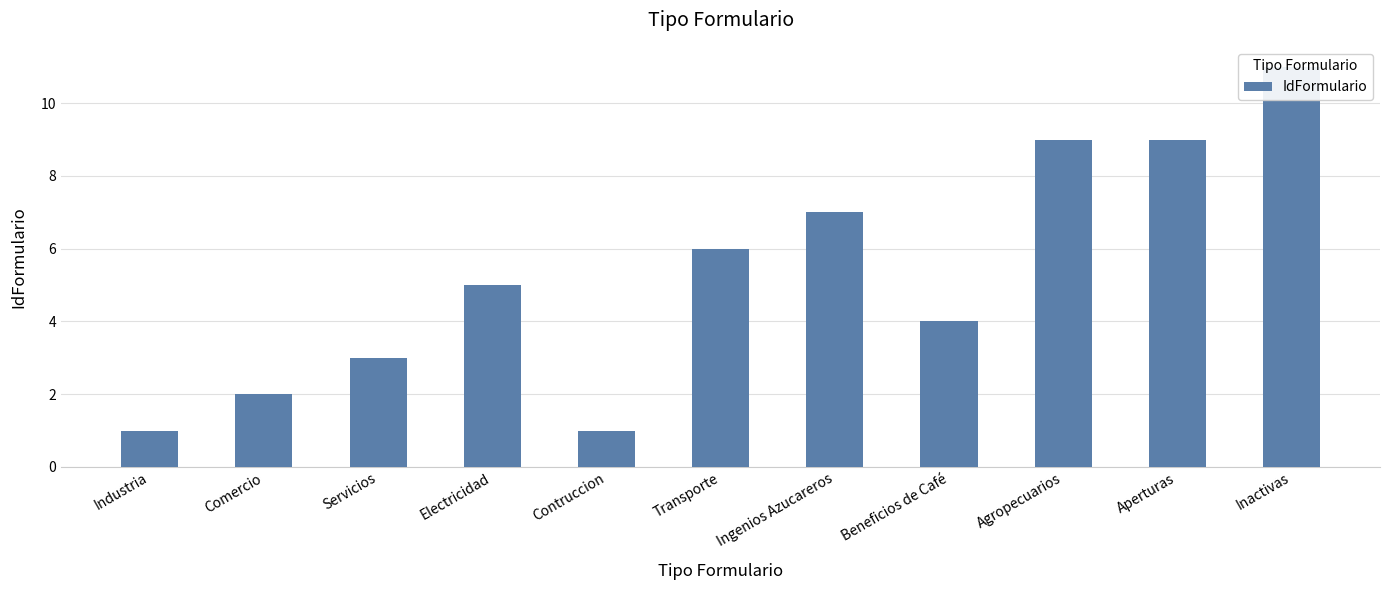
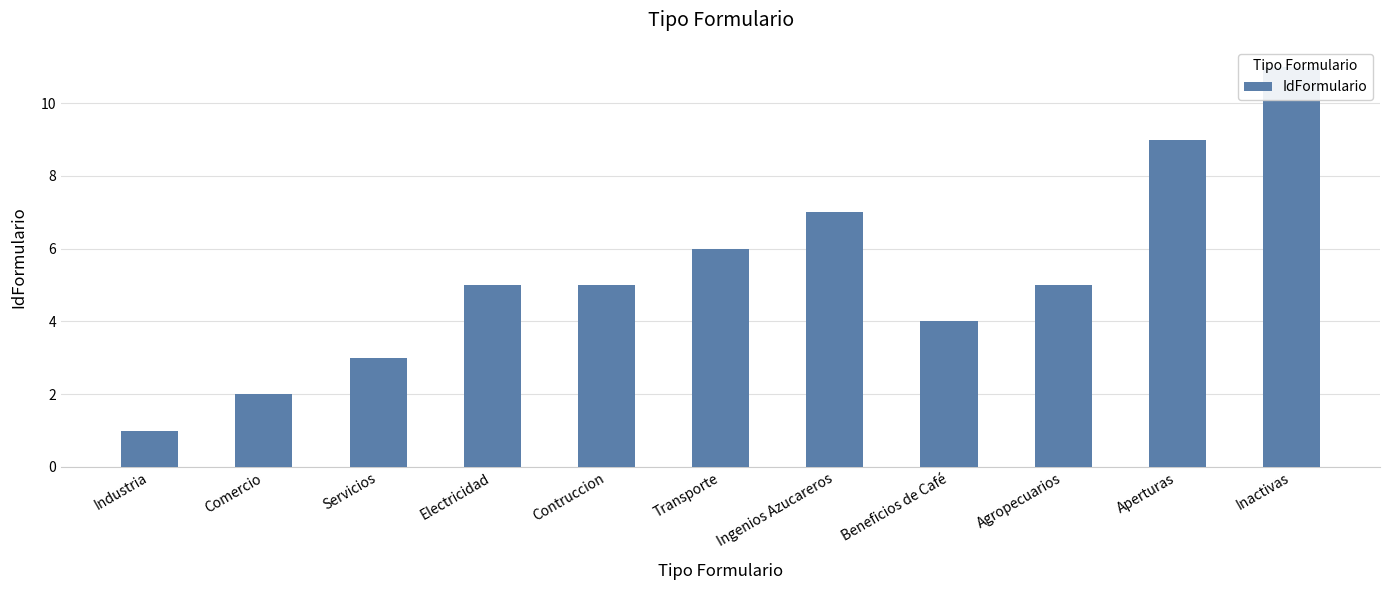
Contruccion: 1 -> 5
Agropecuarios: 9 -> 5
